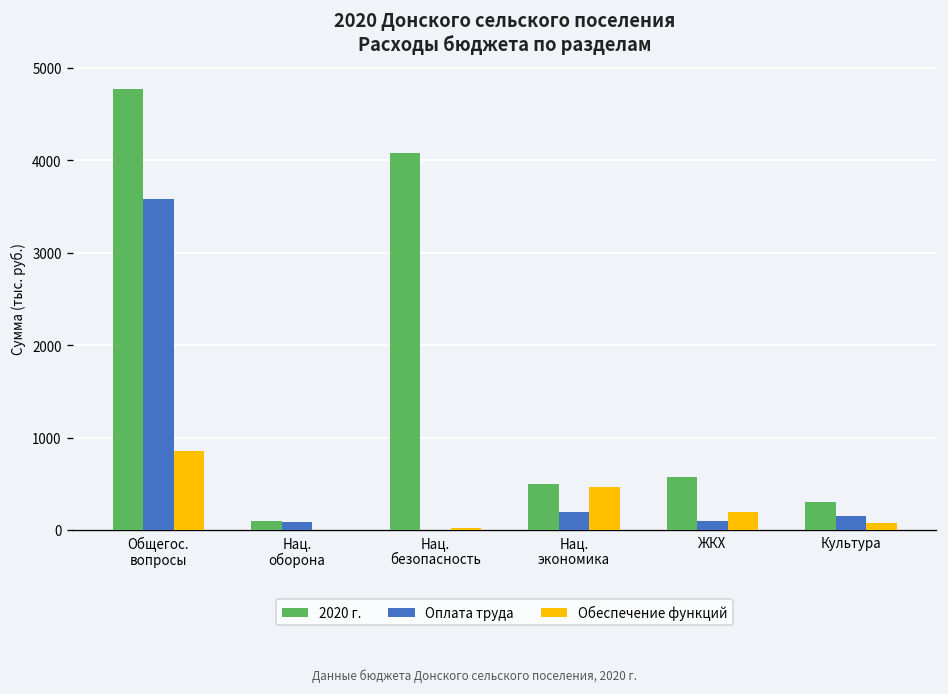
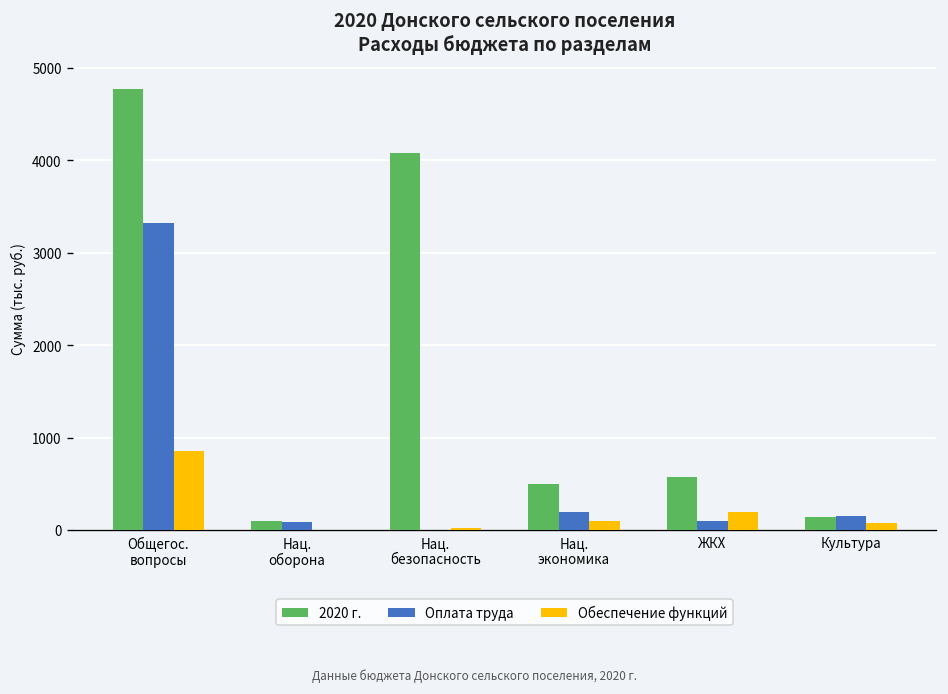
Оплата труда, Общегос. вопросы: 3600 -> 3300
Обеспечение функций, Нац. экономика: 500 -> 100
2020 г., Культура: 300 -> 100
